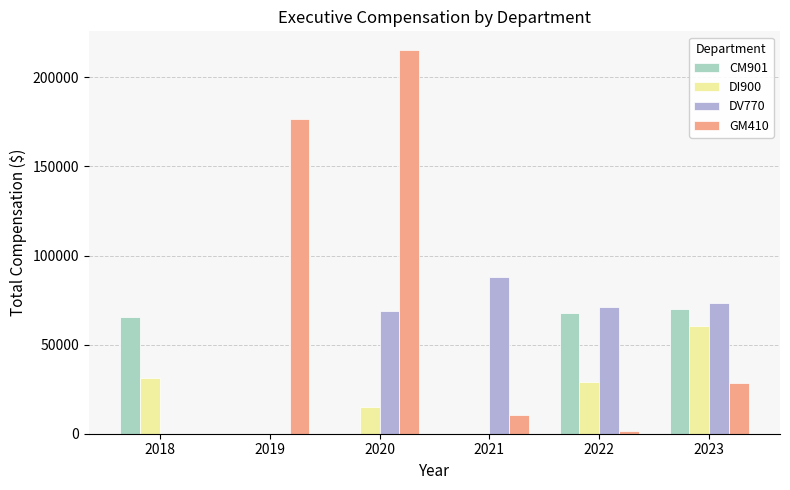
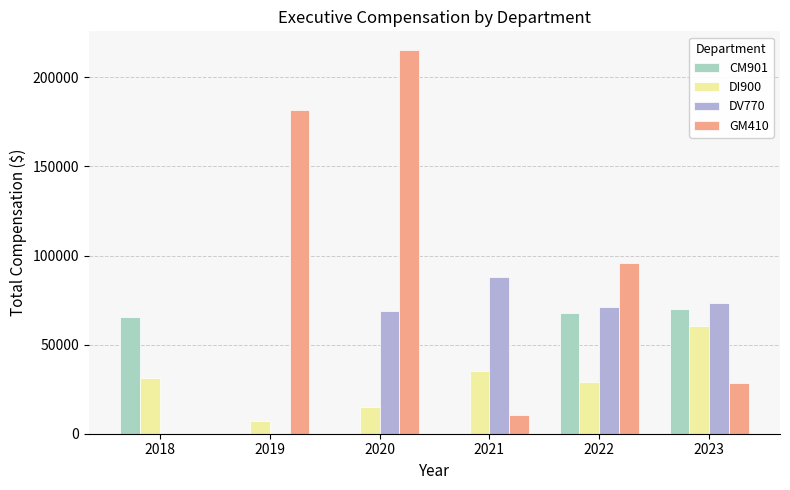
DI900, 2019: 0 -> 7000
GM410, 2019: 177000 -> 182000
DI900, 2021: 0 -> 35000
GM410, 2022: 1000 -> 96000
